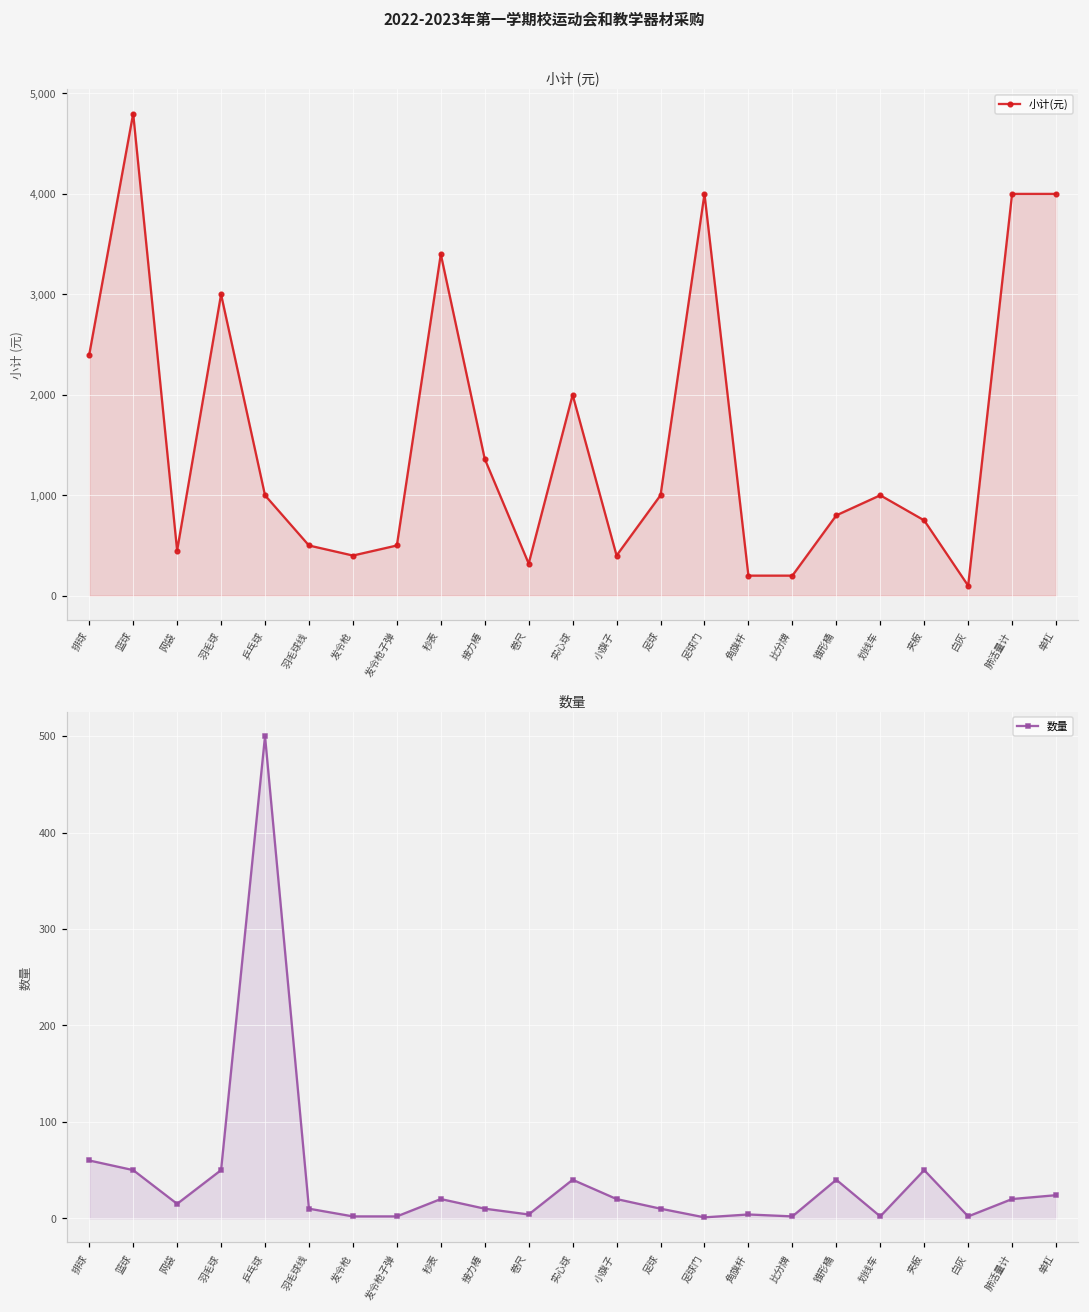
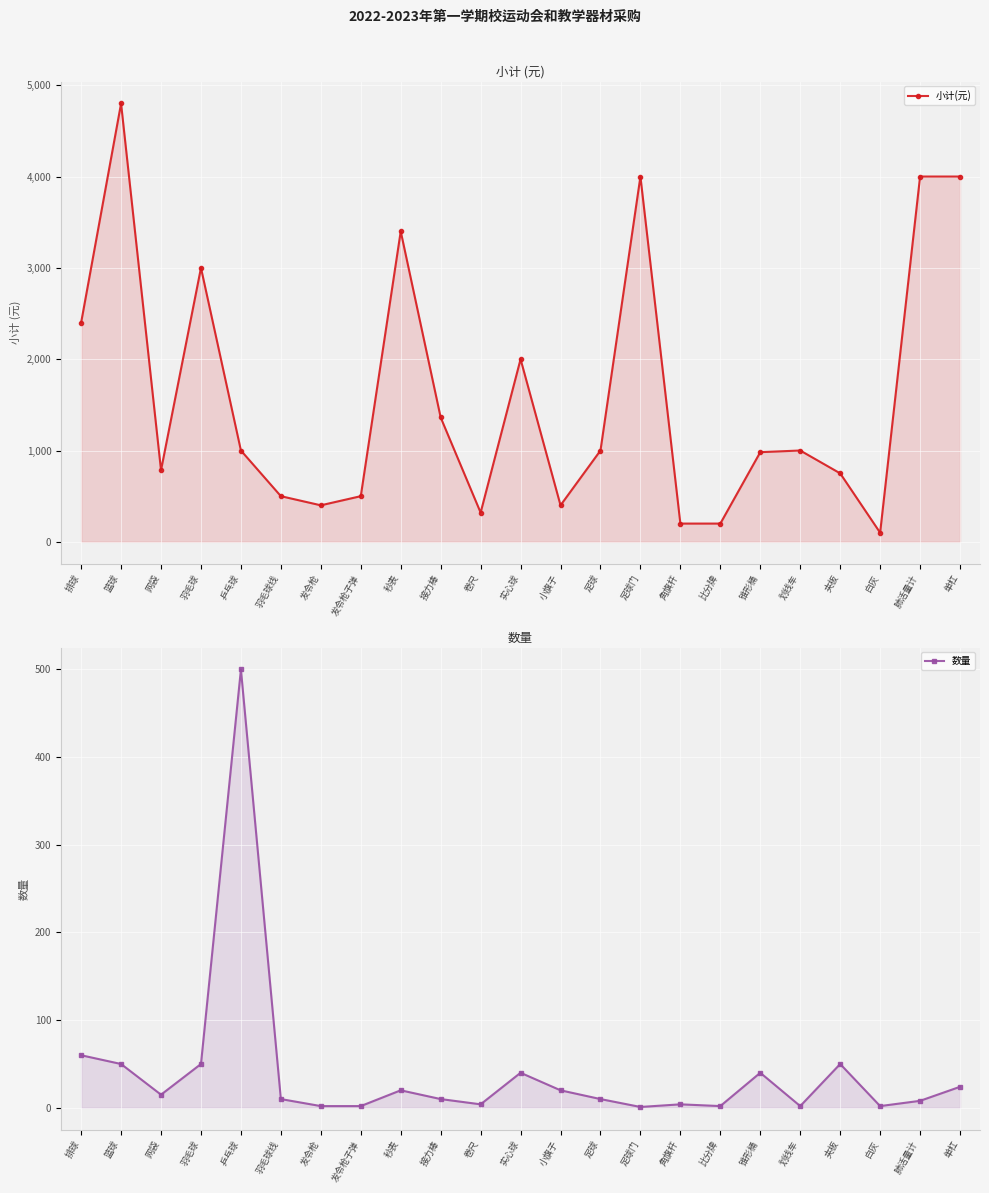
小计 (元), 网袋: 500 -> 800
小计 (元), 锥形桶: 800 -> 1,000
数量, 肺活量计: 20 -> 10
